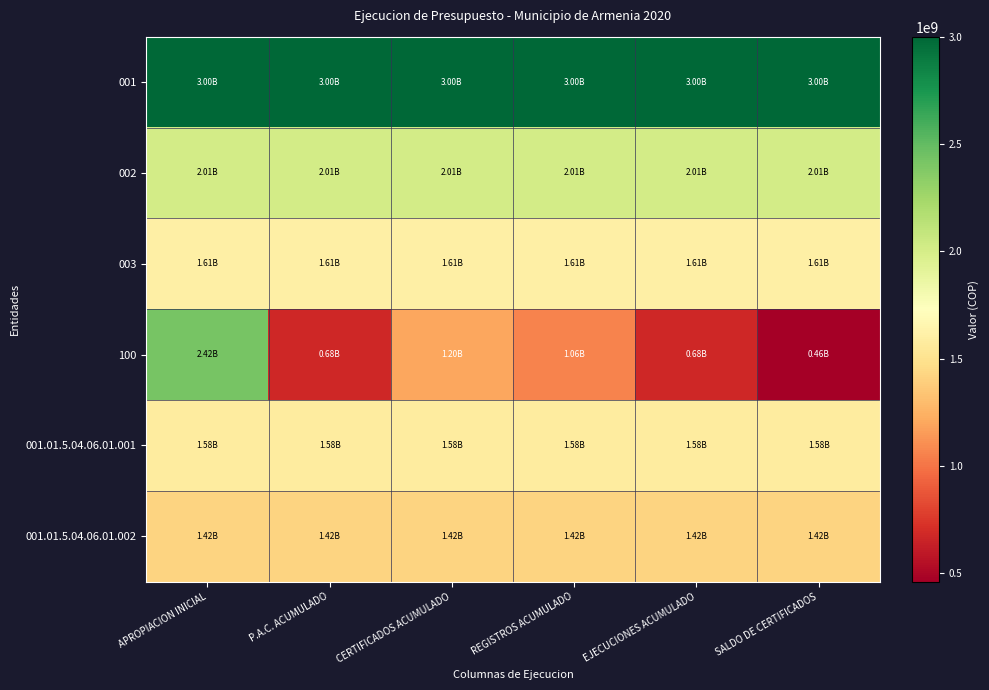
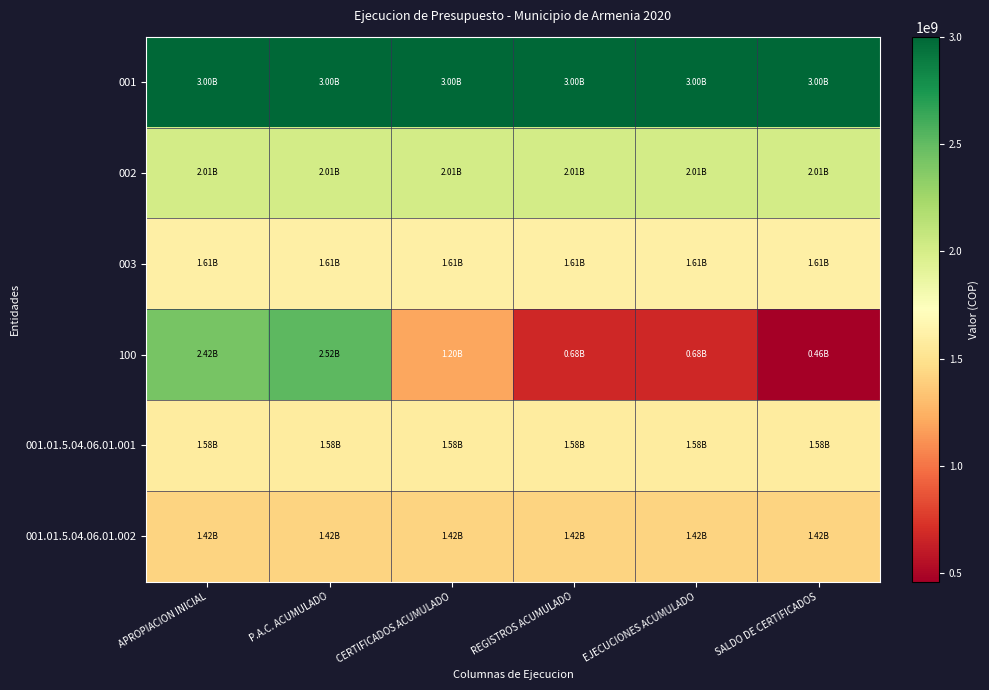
100, P.A.C. ACUMULADO: 0.68B -> 2.52B
100, REGISTROS ACUMULADO: 1.06B -> 0.68B
